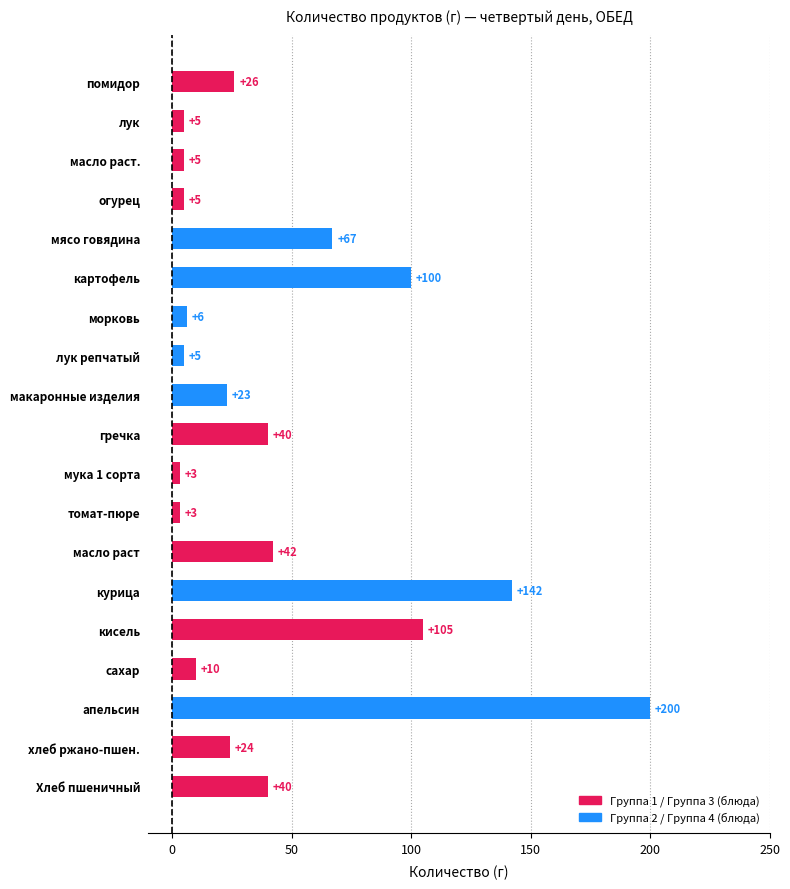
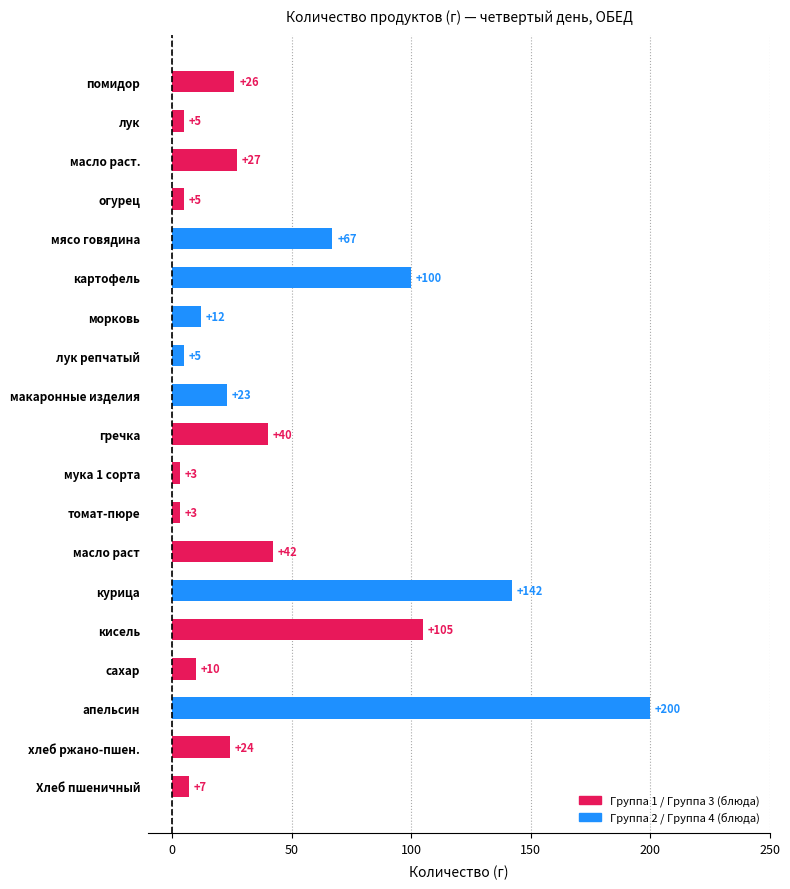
масло раст.: +5 -> +27
морковь: +6 -> +12
Хлеб пшеничный: +40 -> +7
